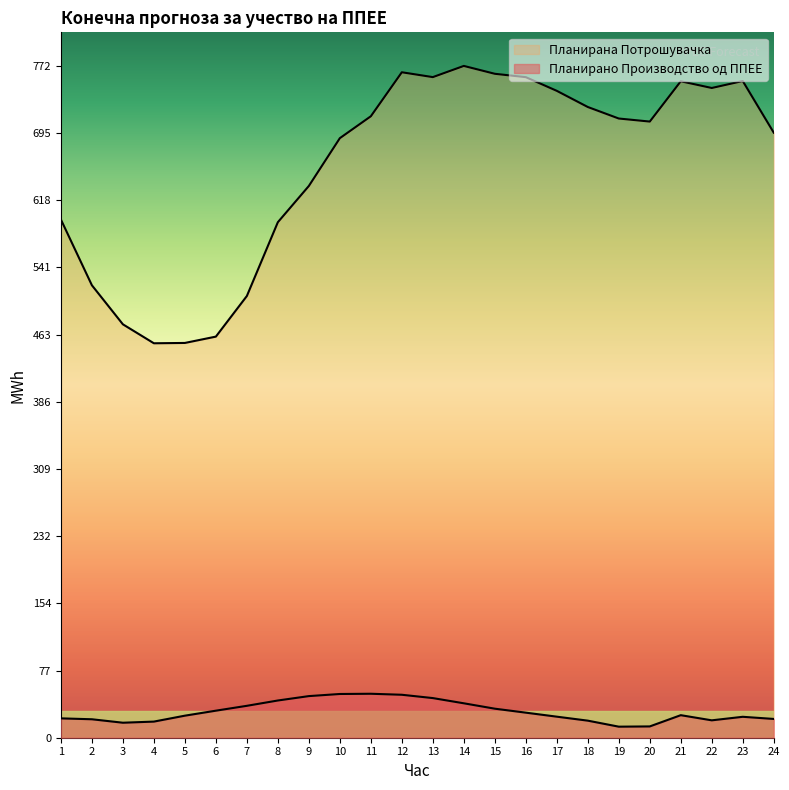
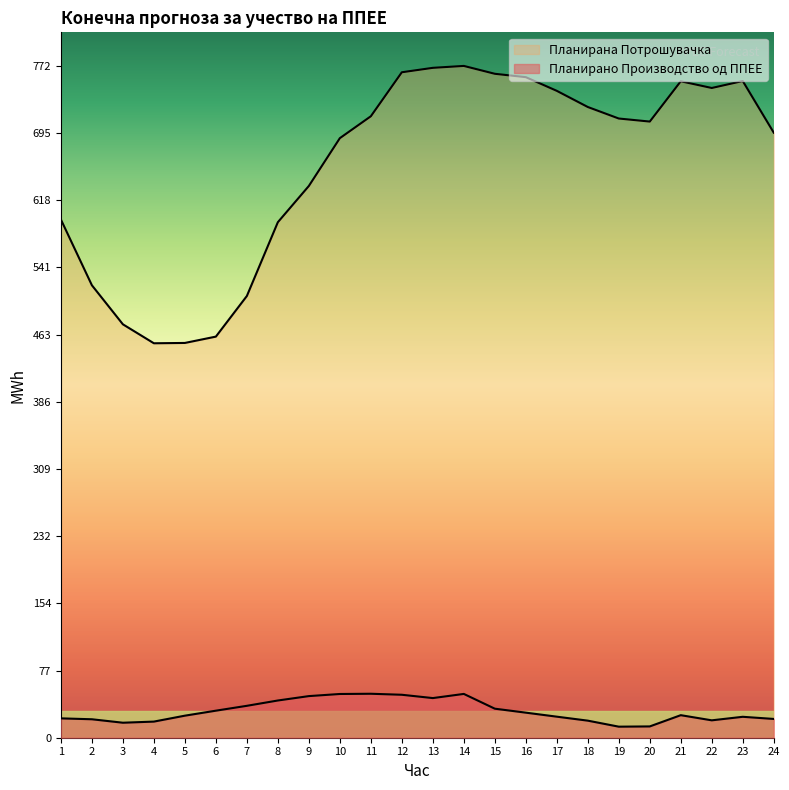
Планирана Потрошувачка, 13: 760 -> 770
Планирано Производство од ППЕЕ, 14: 40 -> 50
